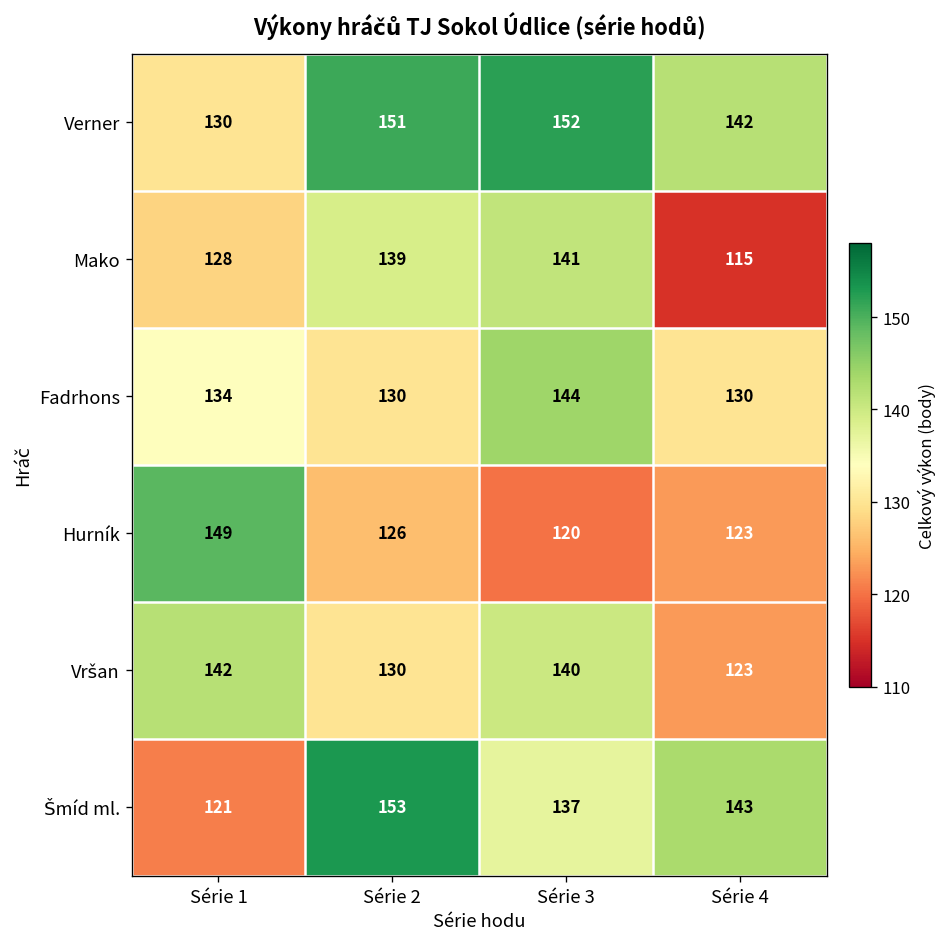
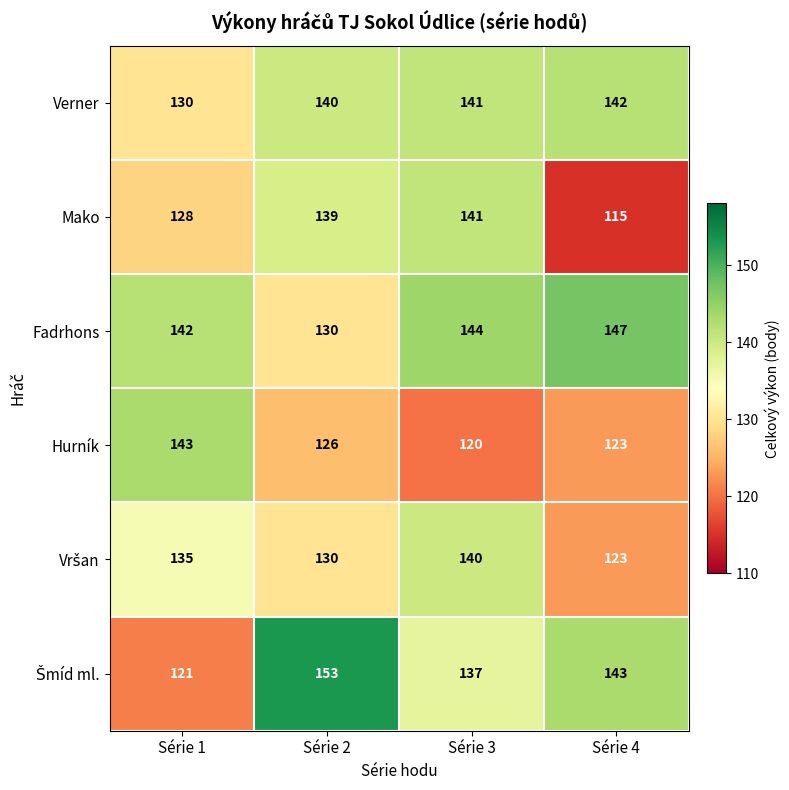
Verner, Série 2: 151 -> 140
Verner, Série 3: 152 -> 141
Fadrhons, Série 1: 134 -> 142
Fadrhons, Série 4: 130 -> 147
Hurník, Série 1: 149 -> 143
Vršan, Série 1: 142 -> 135
